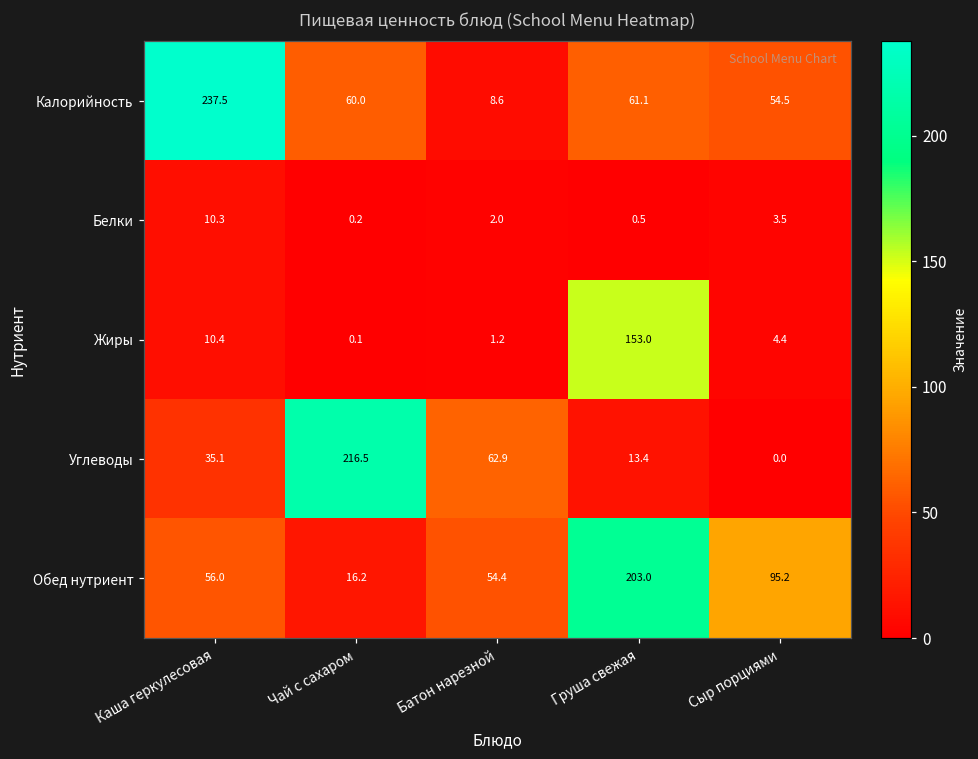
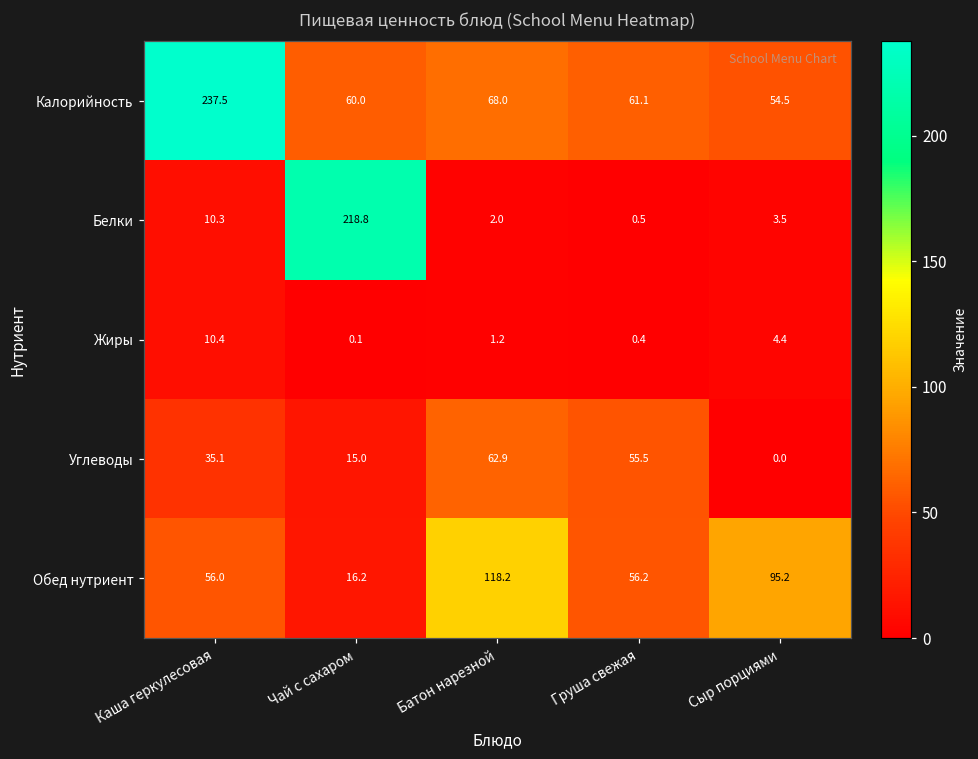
Калорийность, Батон нарезной: 8.6 -> 68.0
Белки, Чай с сахаром: 0.2 -> 218.8
Жиры, Груша свежая: 153.0 -> 0.4
Углеводы, Чай с сахаром: 216.5 -> 15.0
Углеводы, Груша свежая: 13.4 -> 55.5
Обед нутриент, Батон нарезной: 54.4 -> 118.2
Обед нутриент, Груша свежая: 203.0 -> 56.2
